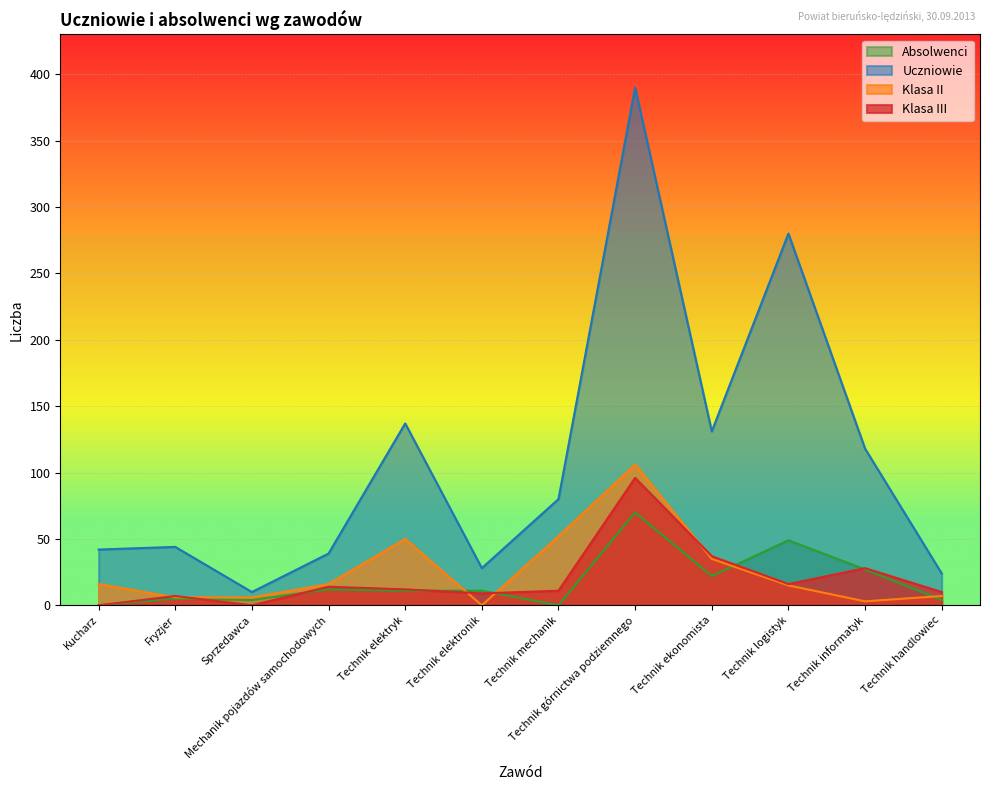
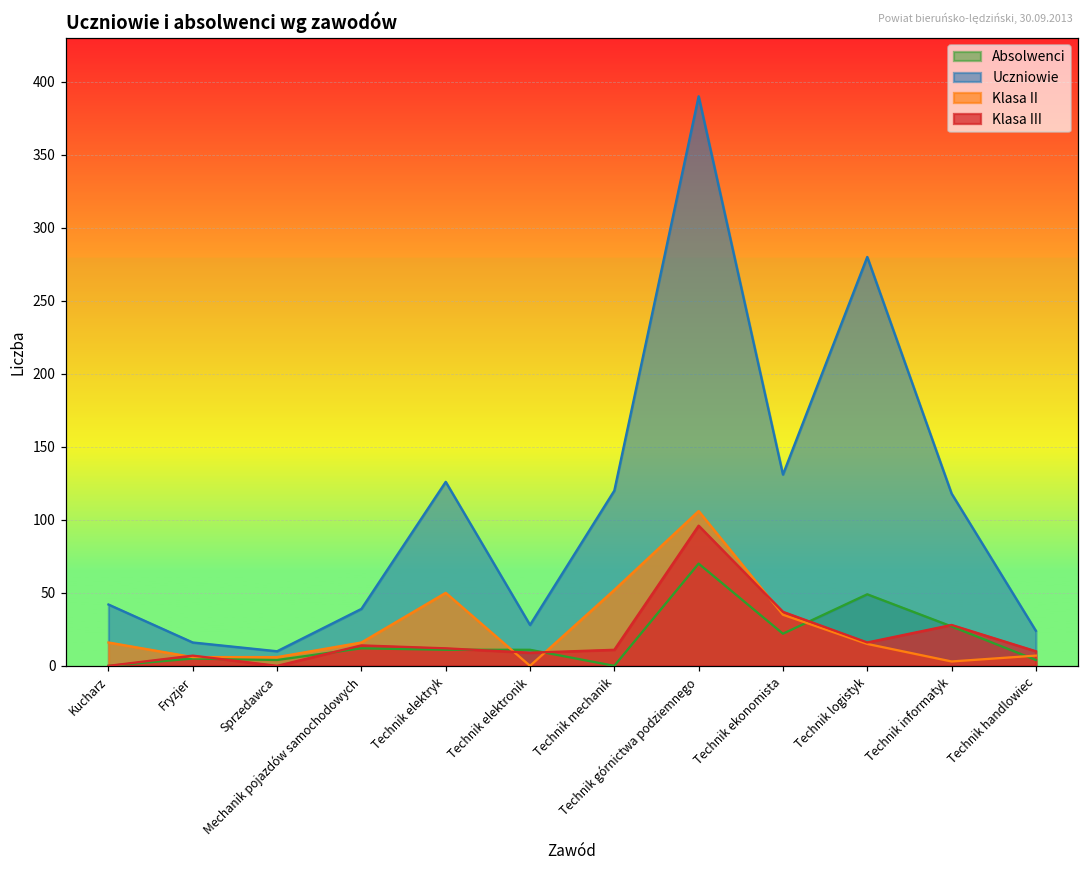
Uczniowie, Fryzjer: 44 -> 16
Uczniowie, Technik elektryk: 137 -> 126
Uczniowie, Technik mechanik: 80 -> 120
